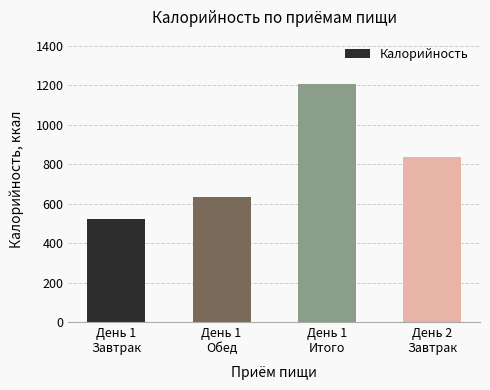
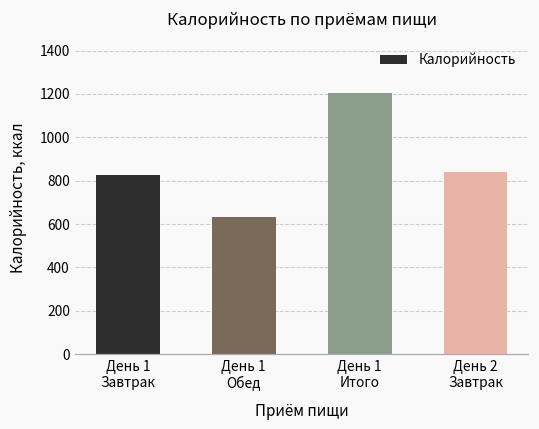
День 1 Завтрак: 520 -> 820
